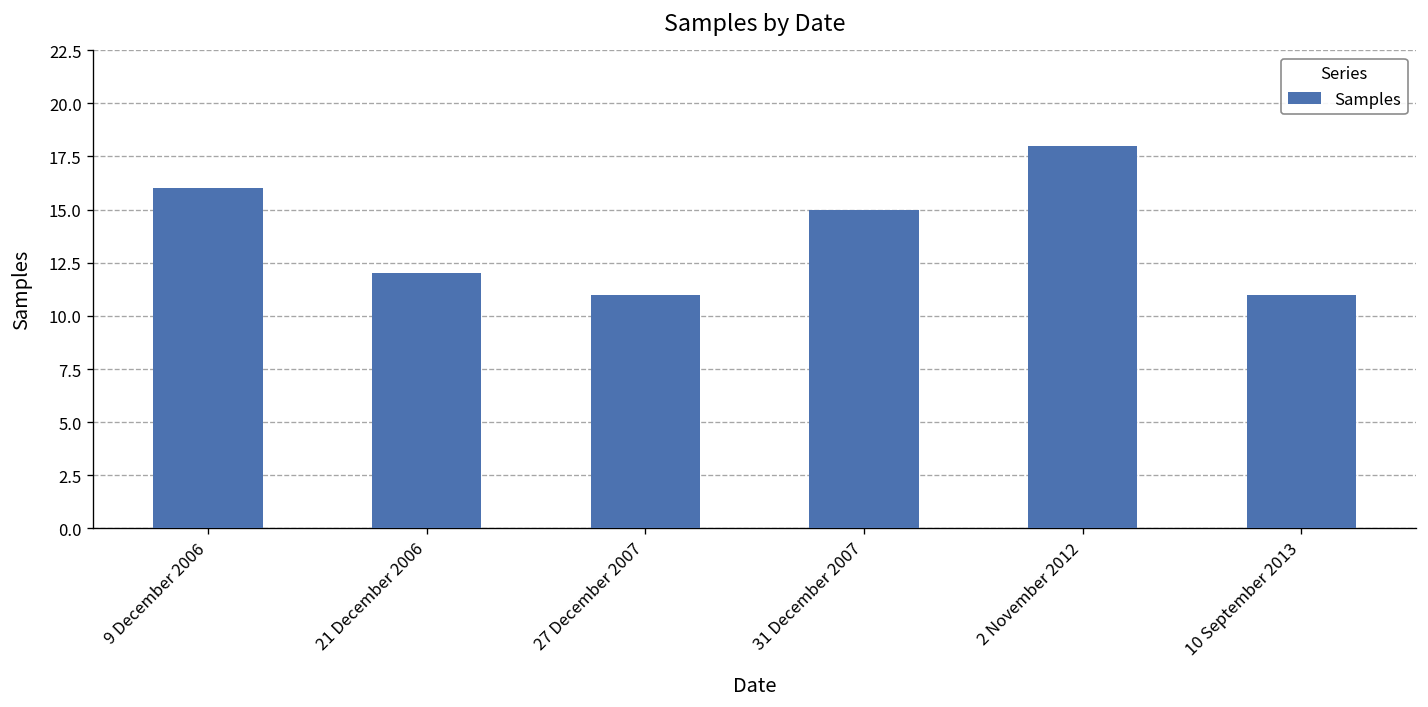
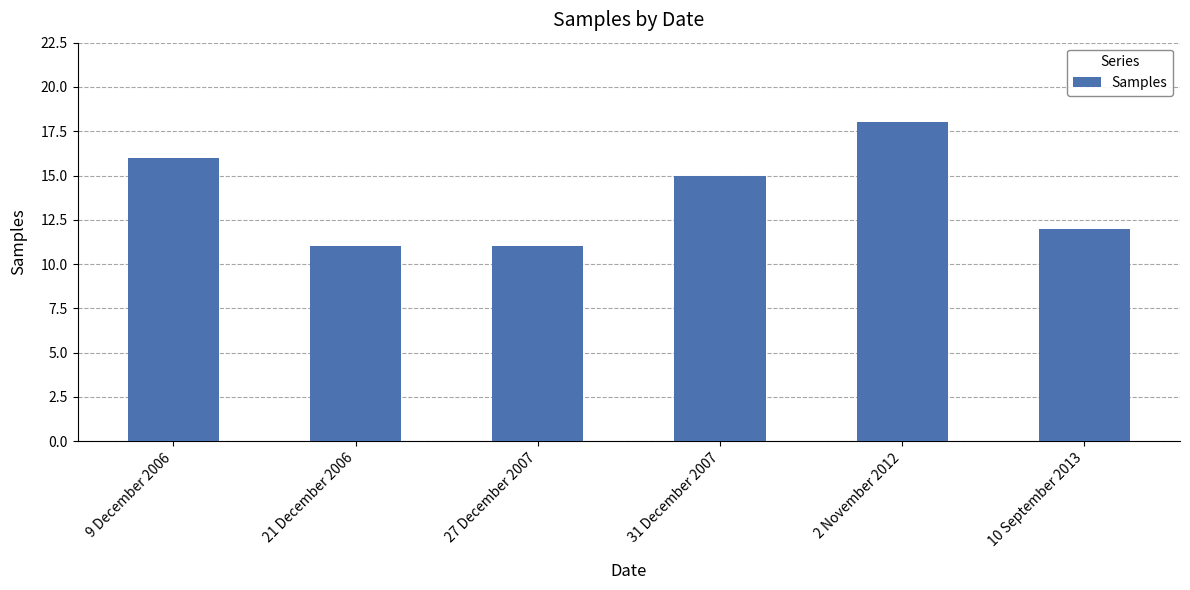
21 December 2006: 12 -> 11
10 September 2013: 11 -> 12
